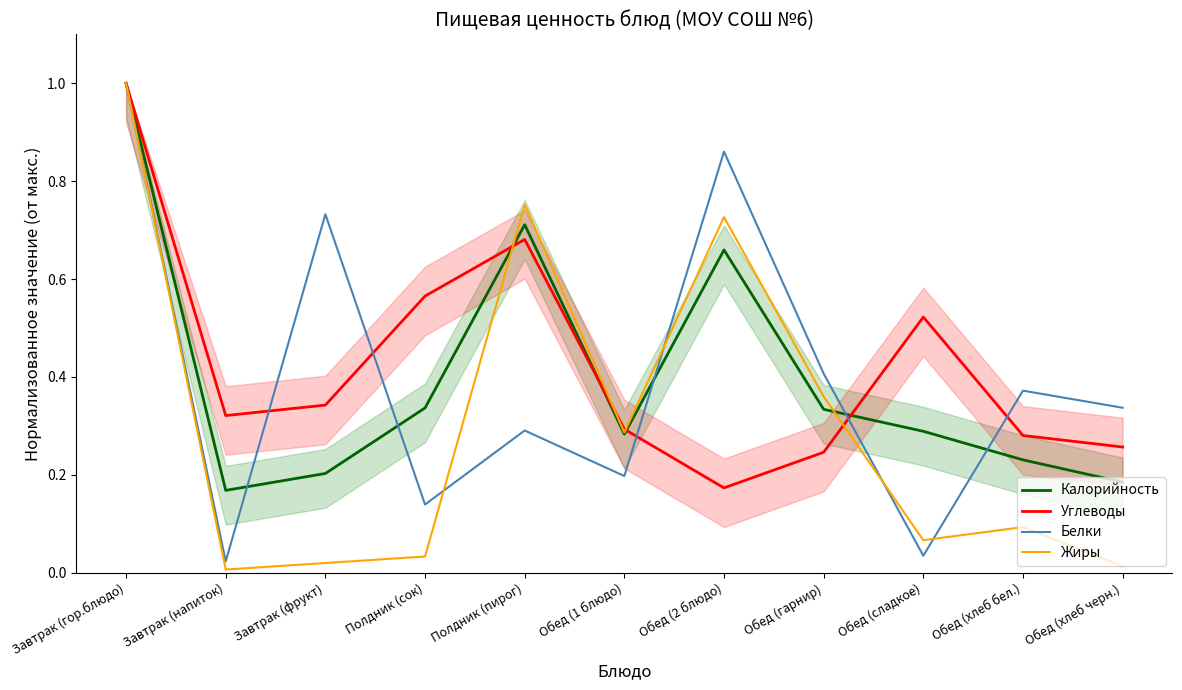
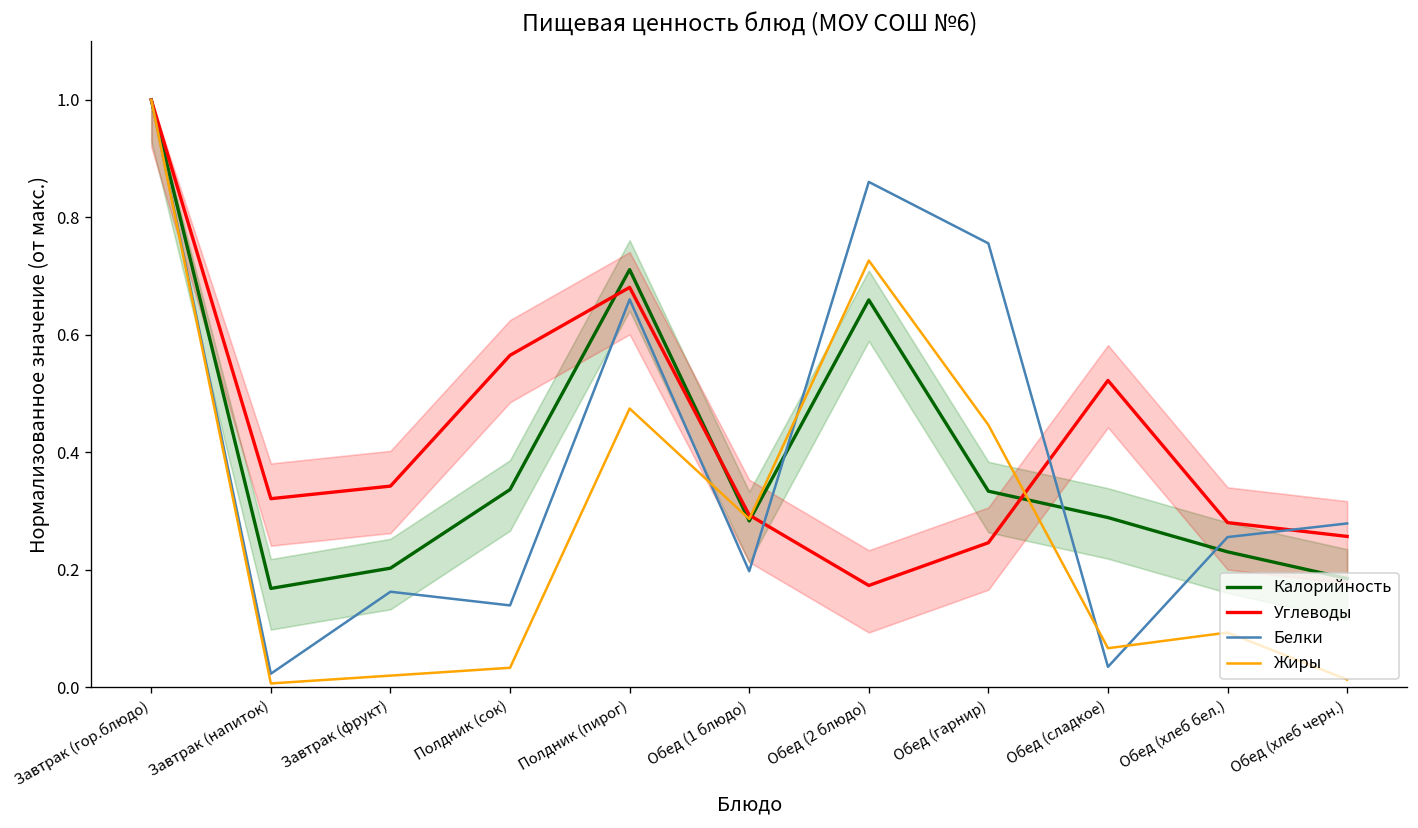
Белки, Завтрак (фрукт): 0.73 -> 0.16
Белки, Полдник (пирог): 0.29 -> 0.66
Жиры, Полдник (пирог): 0.75 -> 0.47
Белки, Обед (гарнир): 0.41 -> 0.76
Жиры, Обед (гарнир): 0.36 -> 0.45
Белки, Обед (хлеб бел.): 0.37 -> 0.26
Белки, Обед (хлеб черн.): 0.34 -> 0.28
